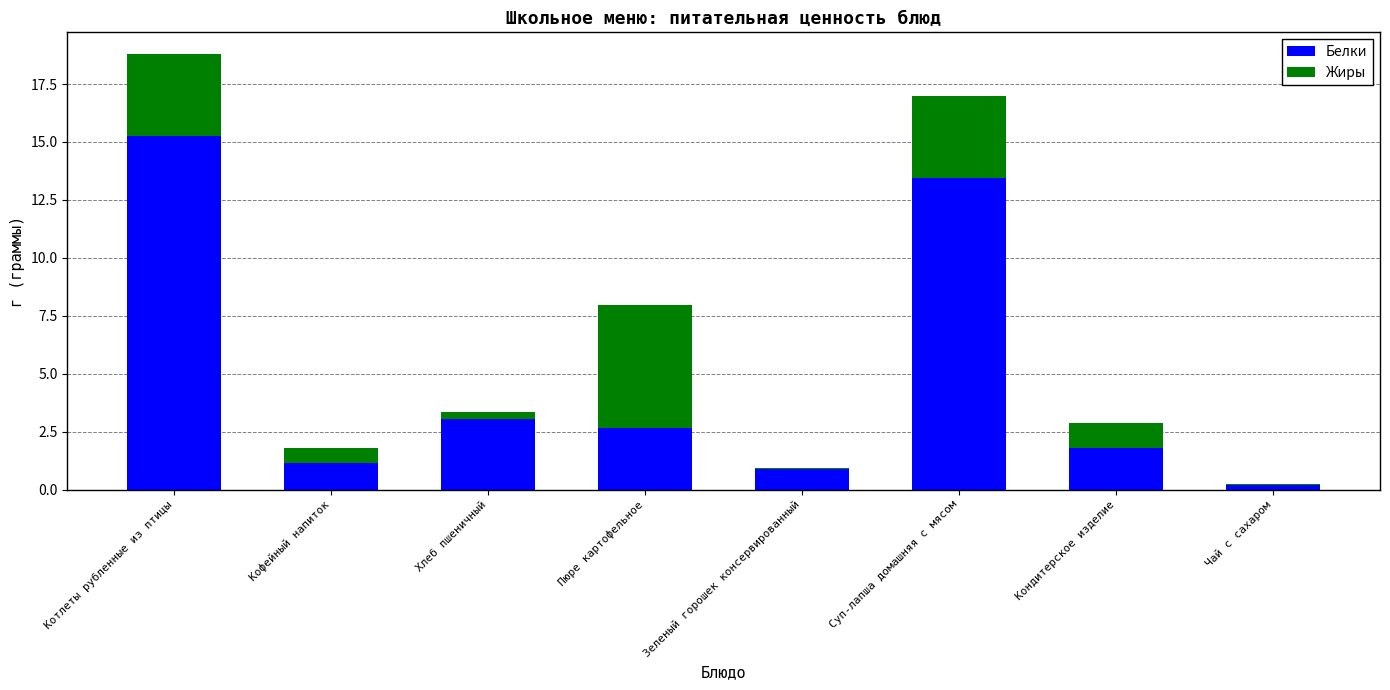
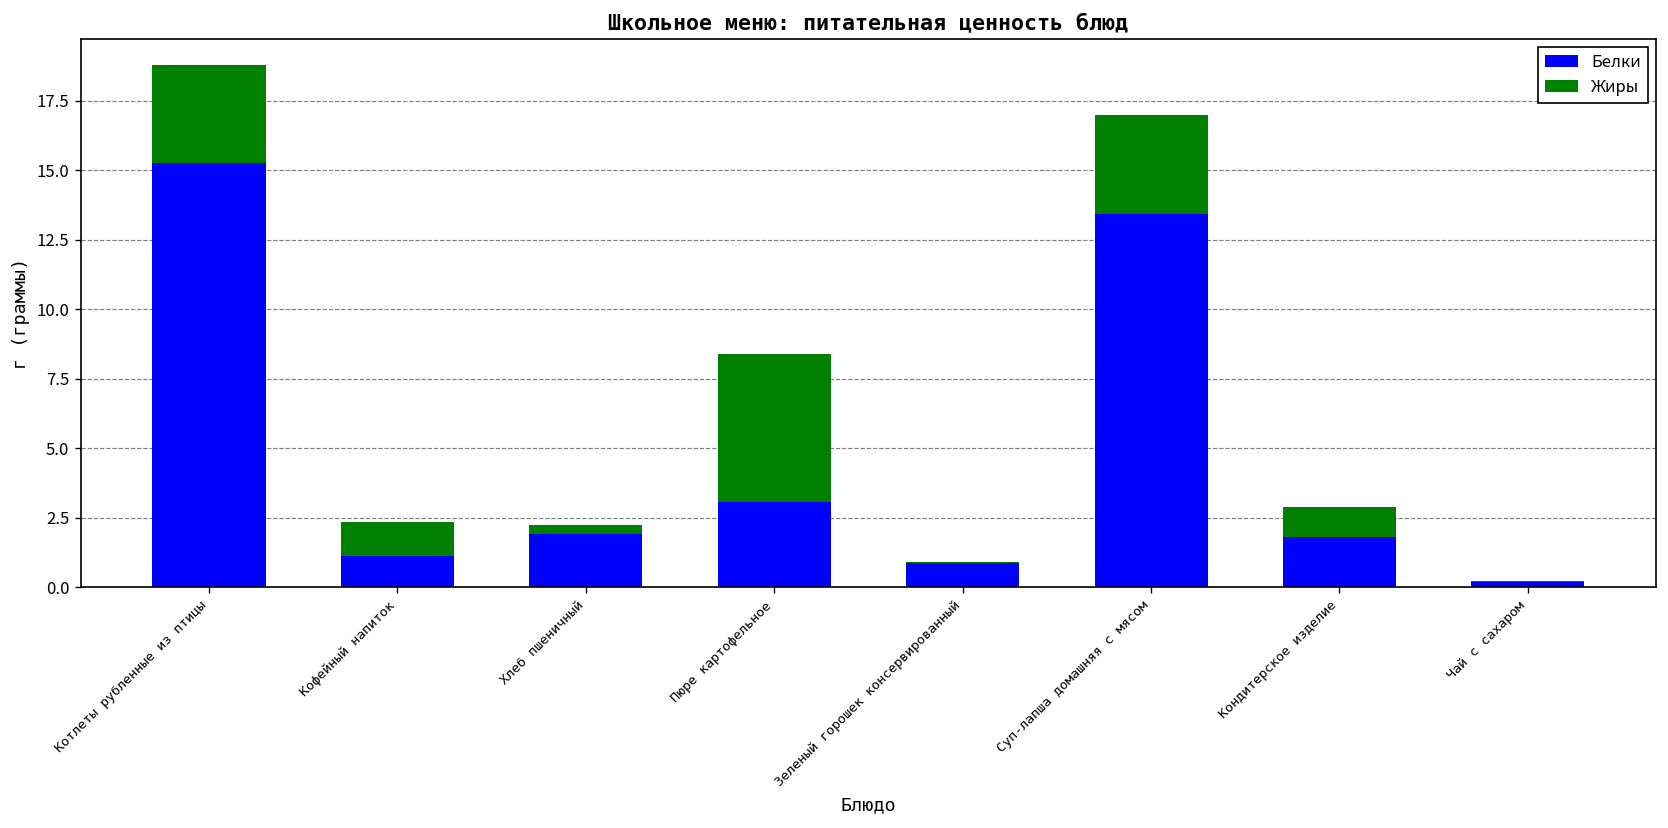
Жиры, Кофейный напиток: 0.7 -> 1.2
Белки, Хлеб пшеничный: 3.0 -> 1.9
Белки, Пюре картофельное: 2.7 -> 3.1
